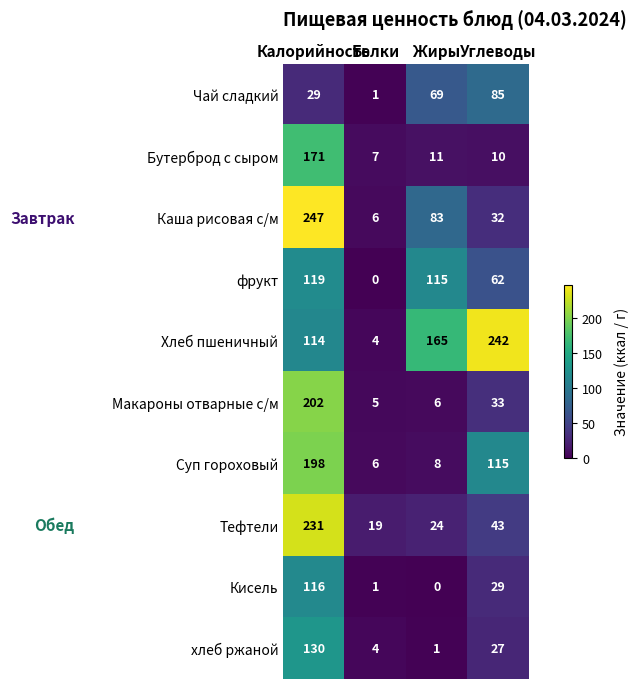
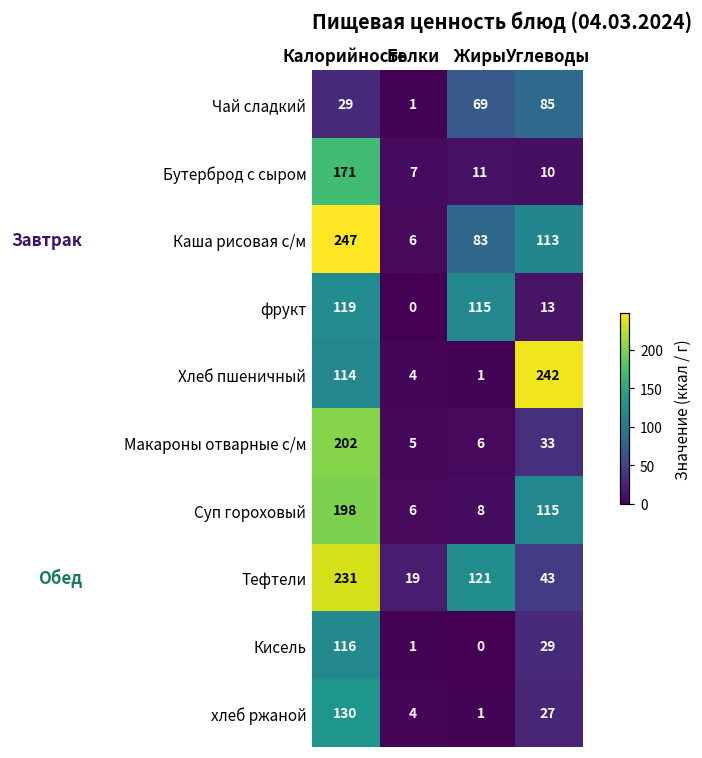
Каша рисовая с/м, Углеводы: 32 -> 113
фрукт, Углеводы: 62 -> 13
Хлеб пшеничный, Жиры: 165 -> 1
Тефтели, Жиры: 24 -> 121
